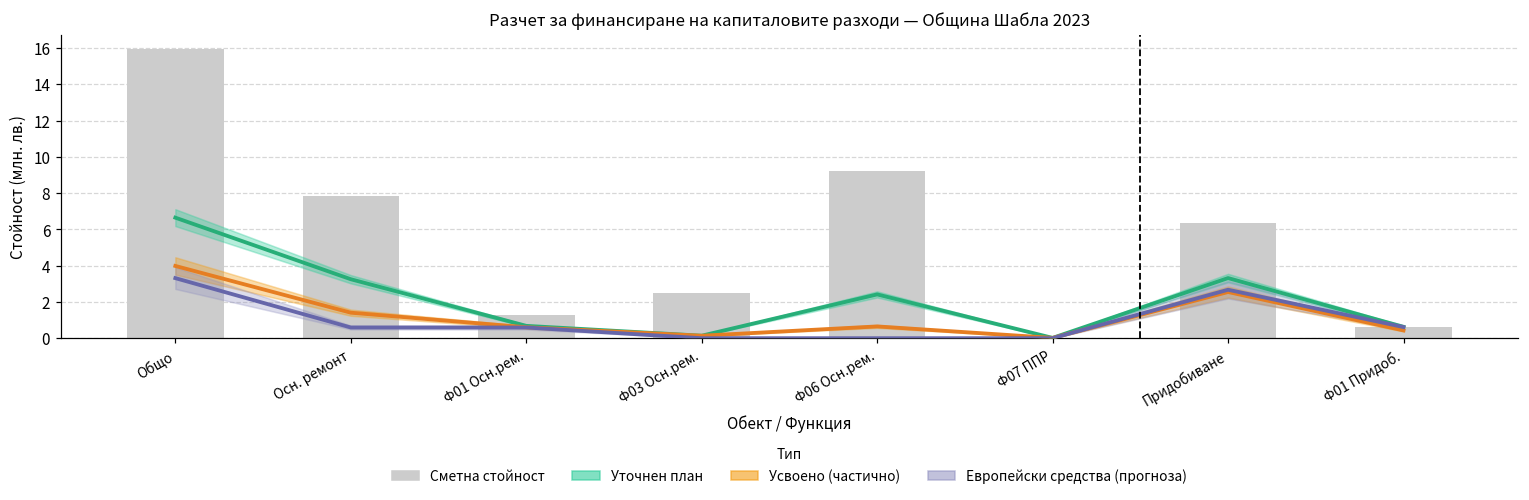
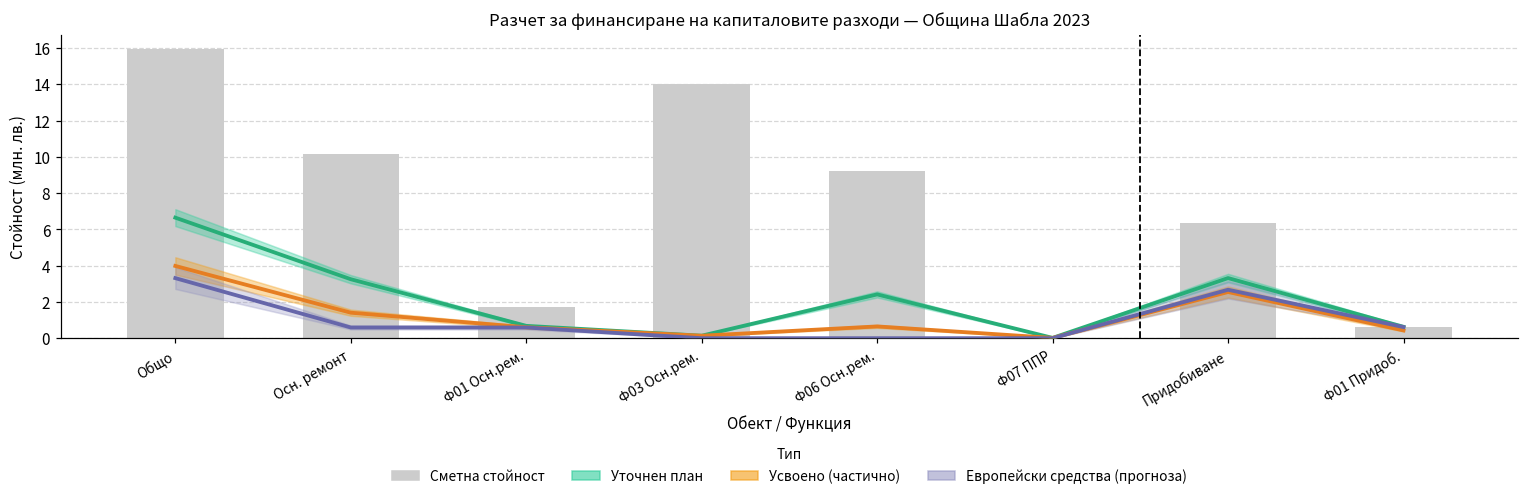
Сметна стойност, Осн. ремонт: 7.8 -> 10.2
Сметна стойност, Ф01 Осн.рем.: 1.3 -> 1.7
Сметна стойност, Ф03 Осн.рем.: 2.5 -> 14.0
